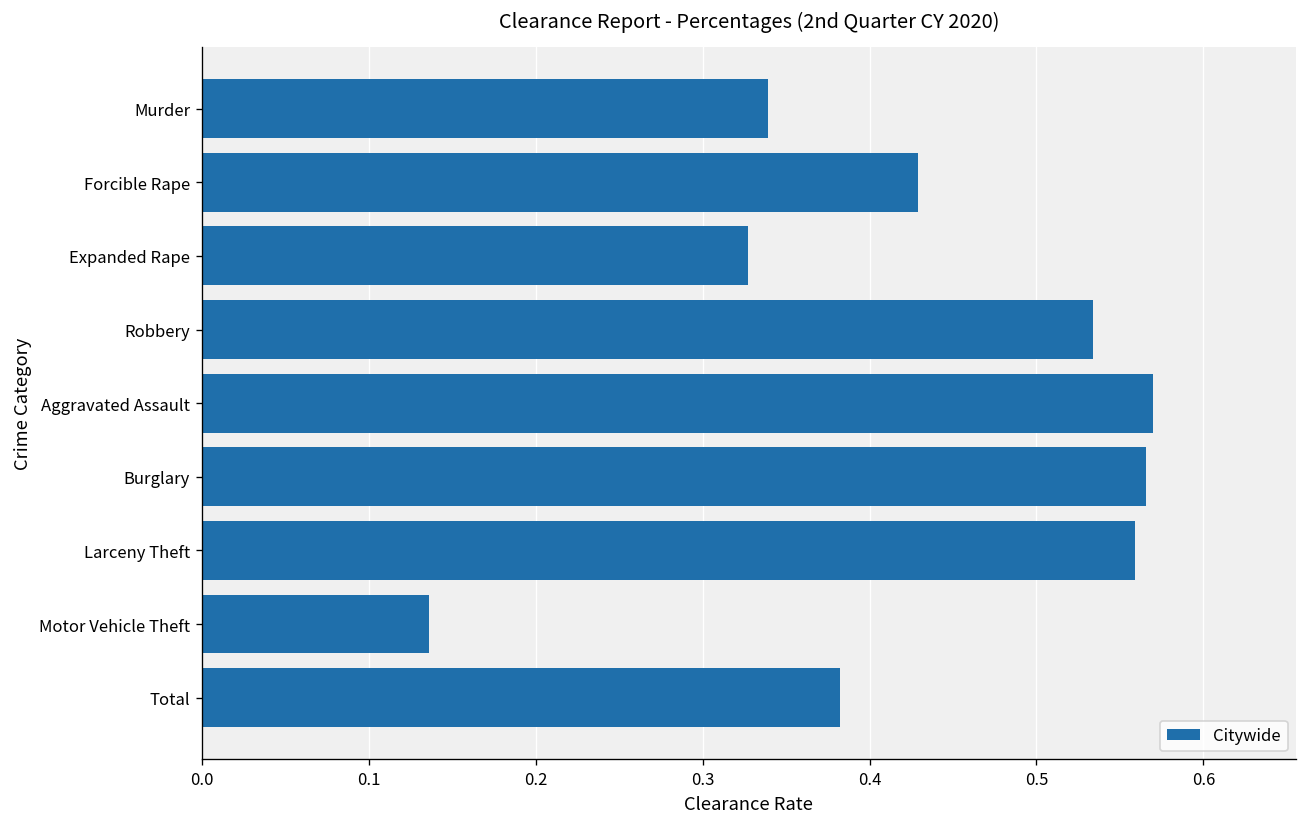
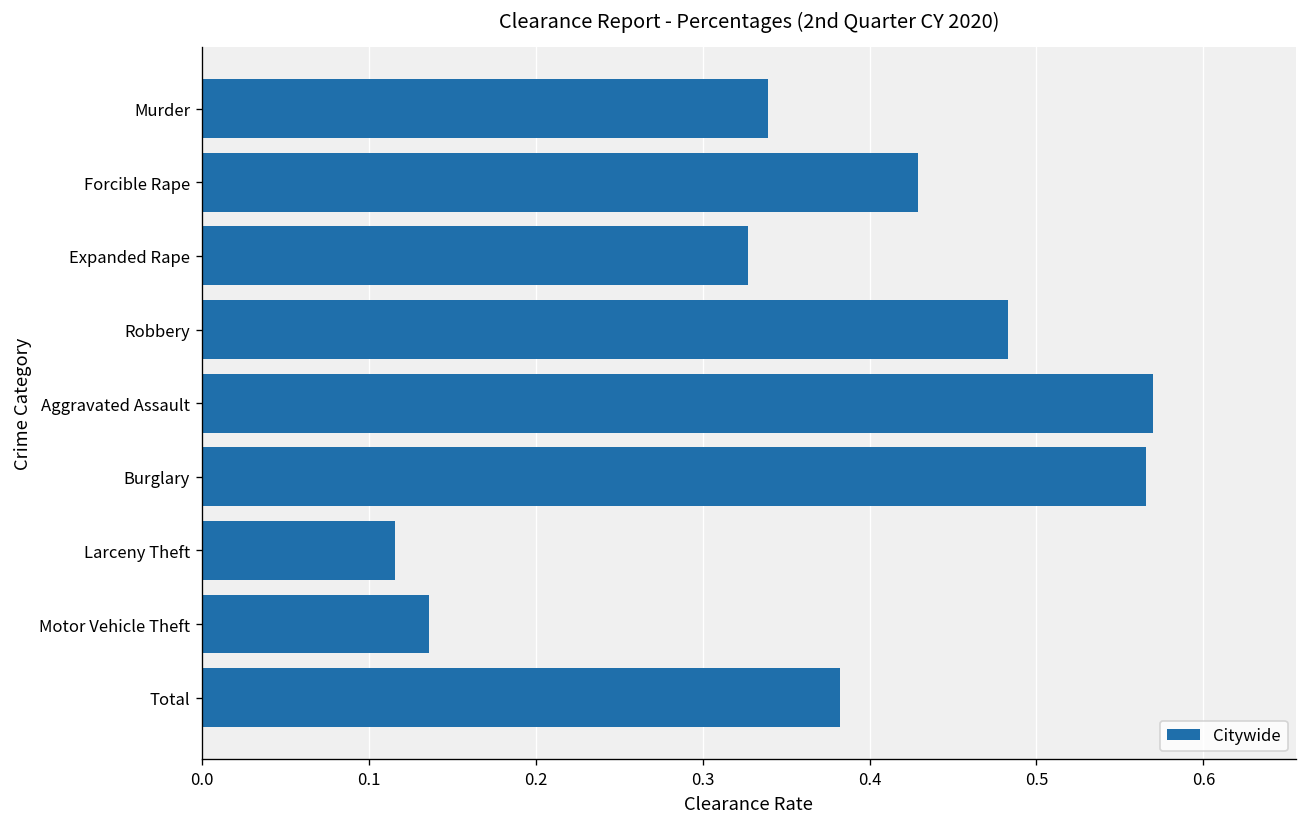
Robbery: 0.534 -> 0.483
Larceny Theft: 0.559 -> 0.116
